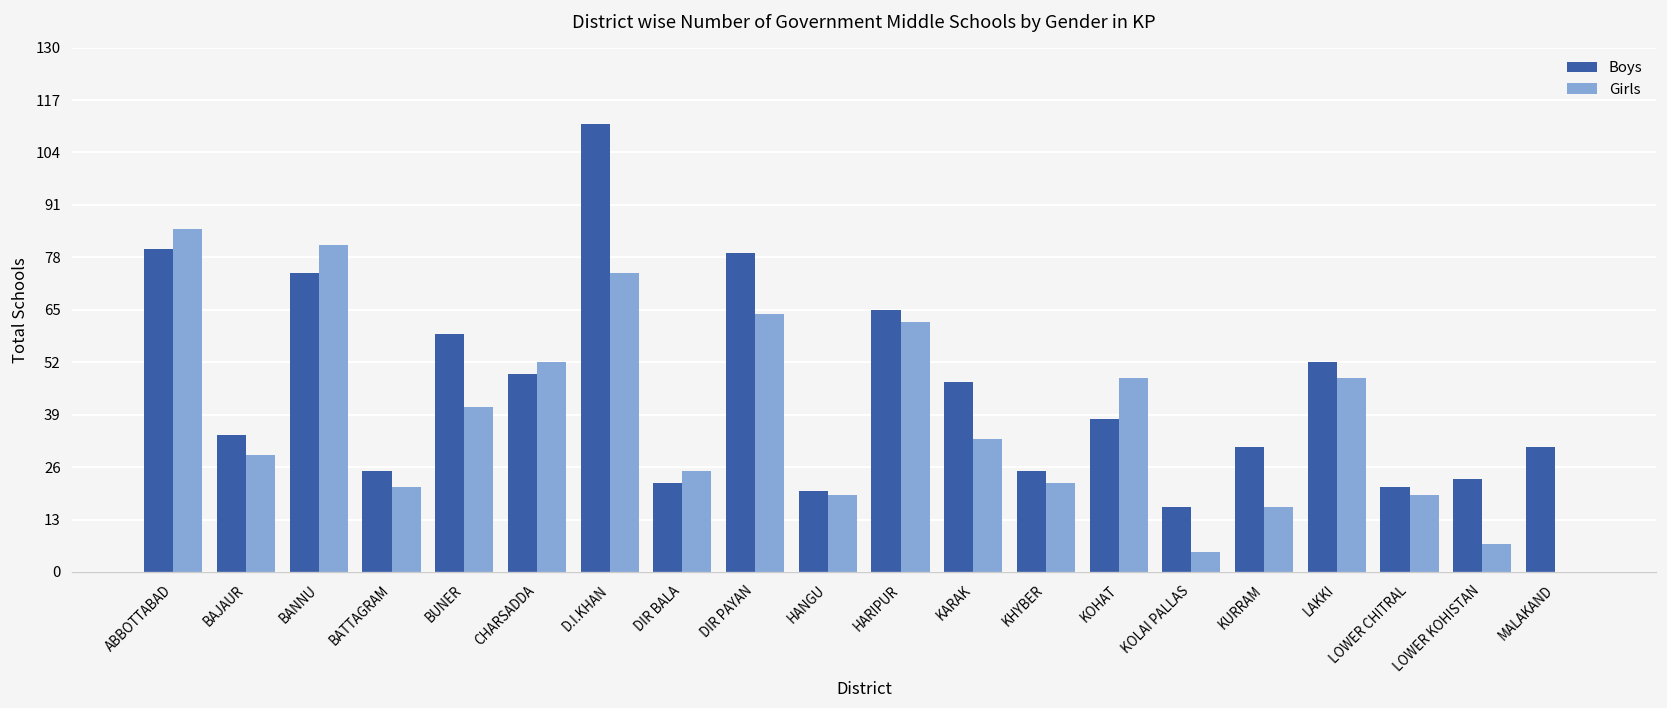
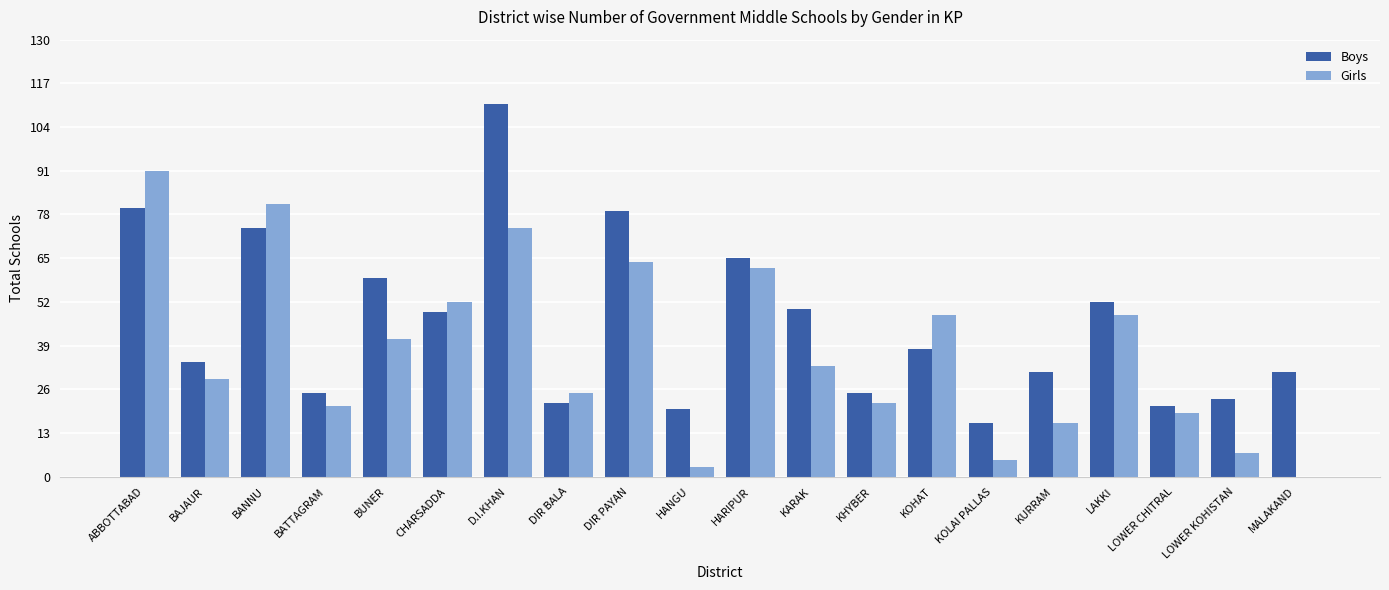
Girls, ABBOTTABAD: 85 -> 91
Girls, HANGU: 19 -> 3
Boys, KARAK: 47 -> 50
